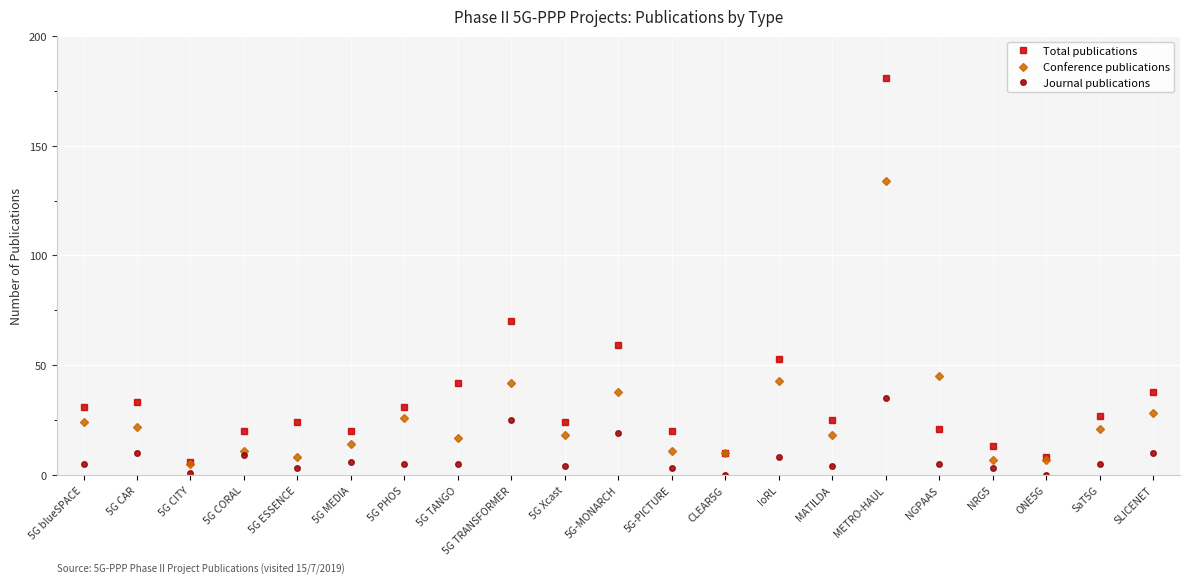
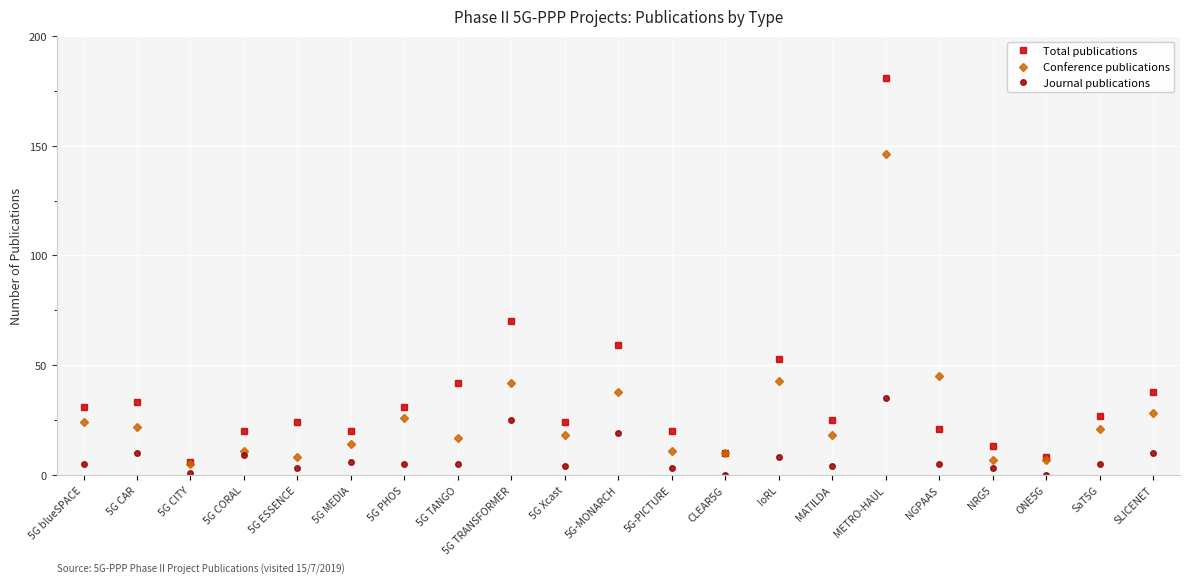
Conference publications, METRO-HAUL: 134 -> 146
